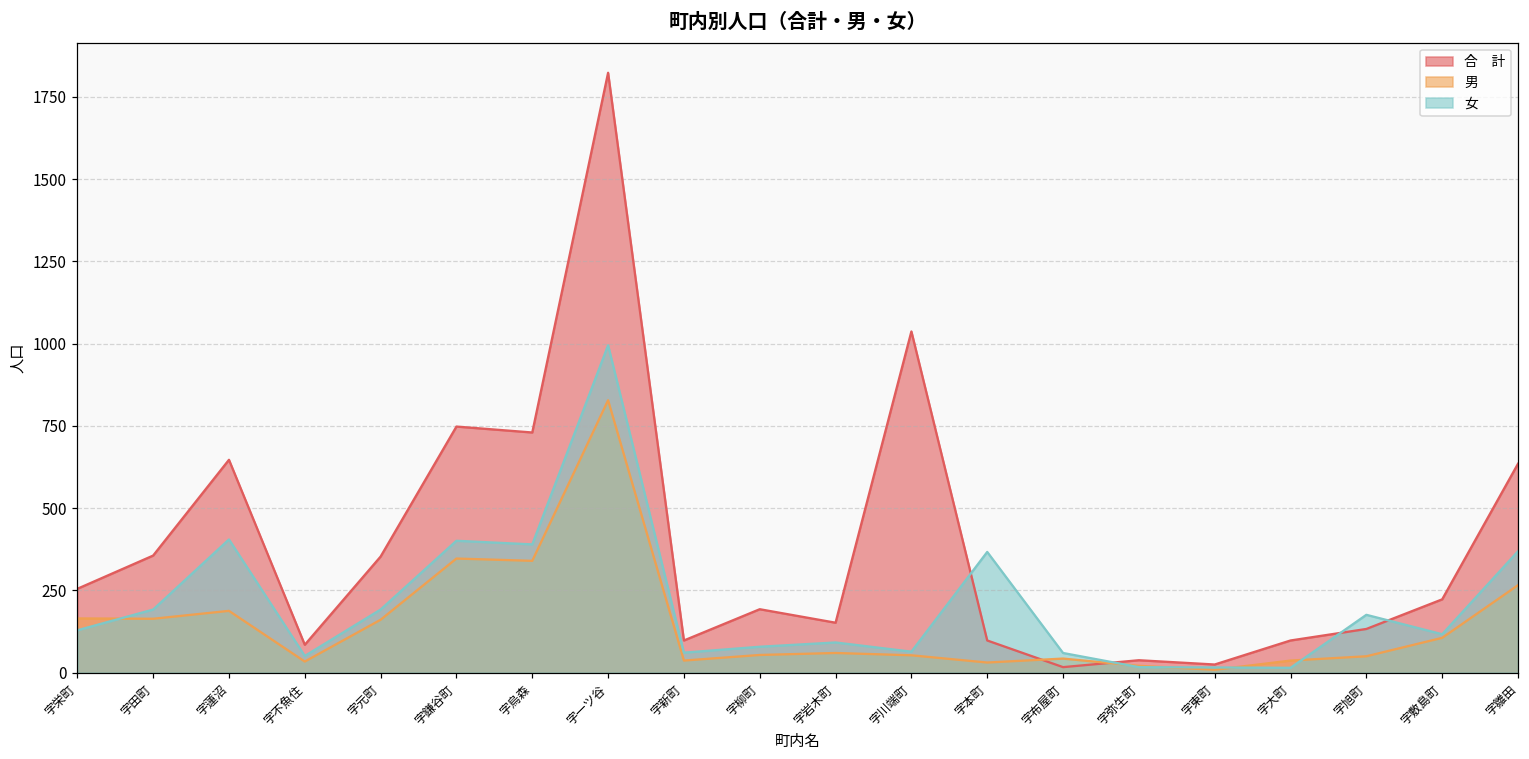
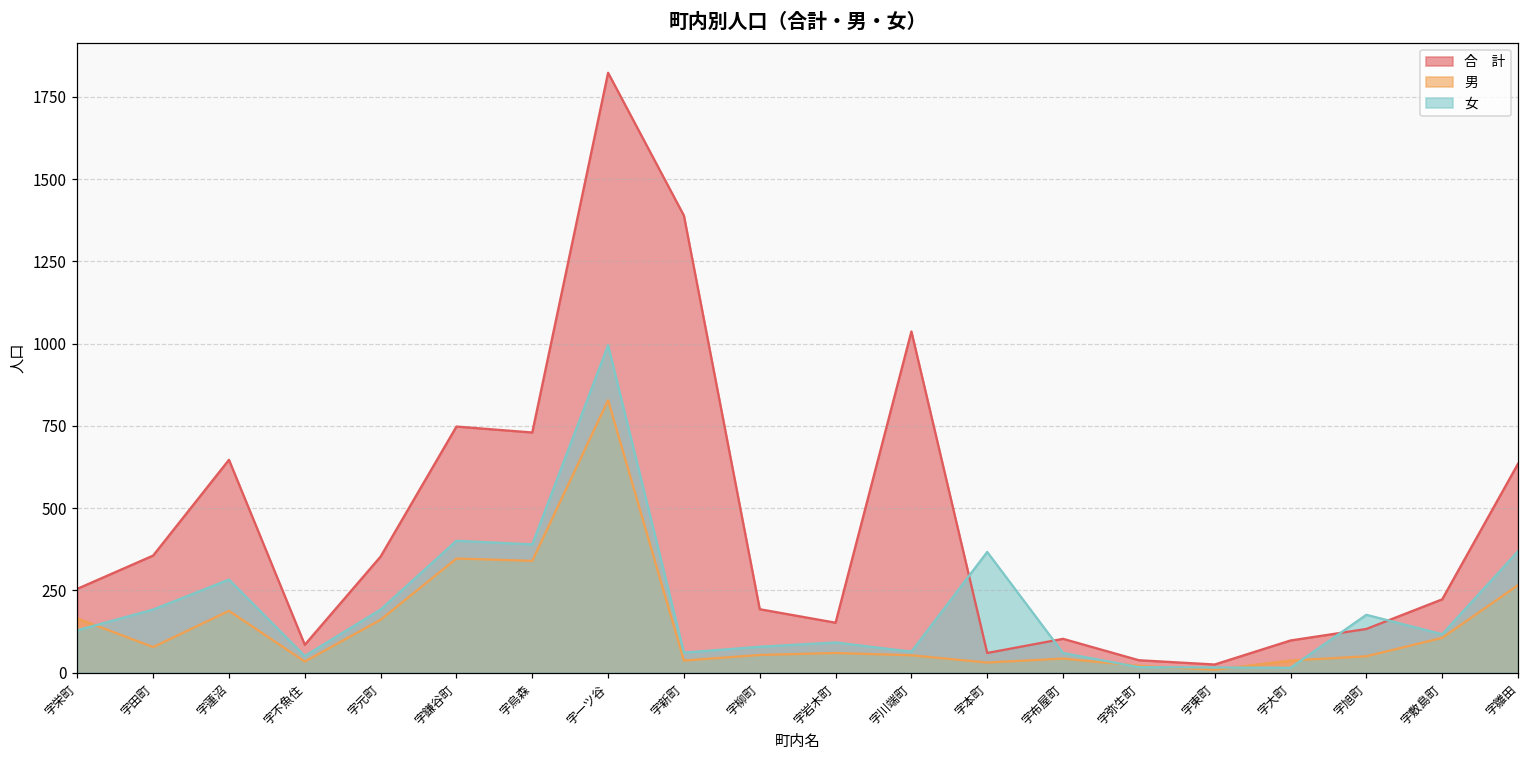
男, 字田町: 160 -> 80
女, 字蓮沼: 410 -> 280
合 計, 字新町: 100 -> 1390
合 計, 字本町: 100 -> 60
合 計, 字布屋町: 20 -> 100
